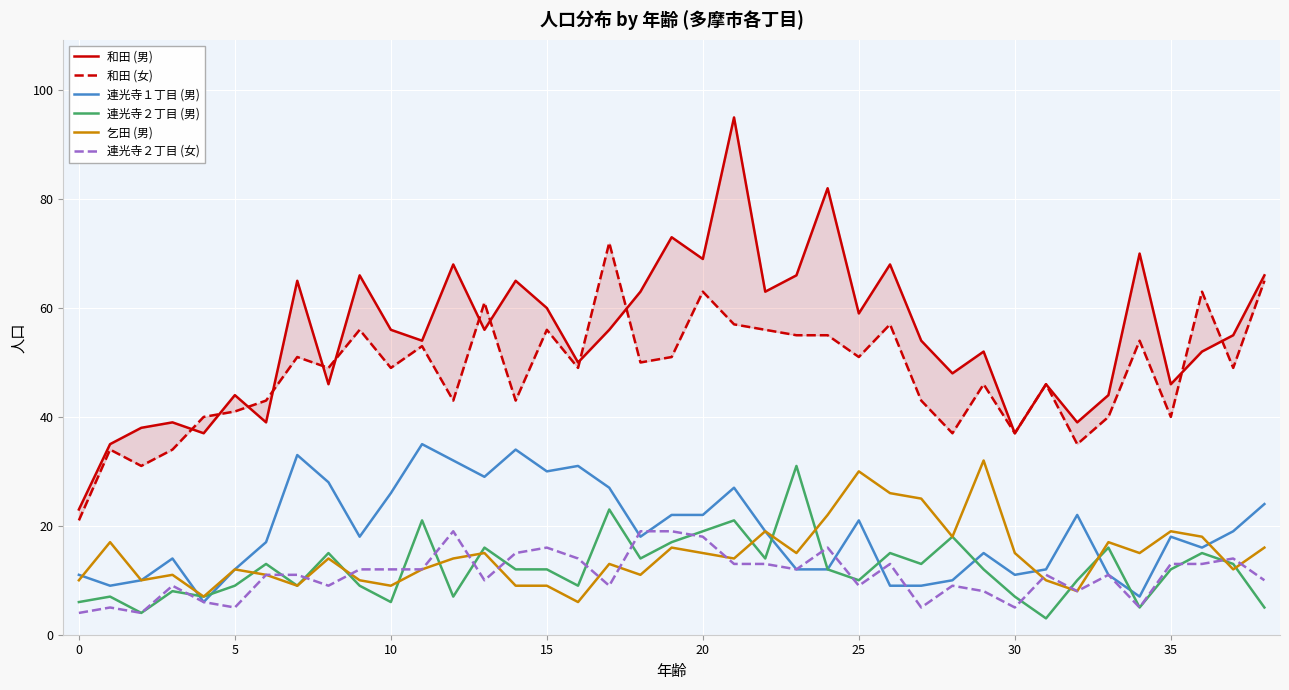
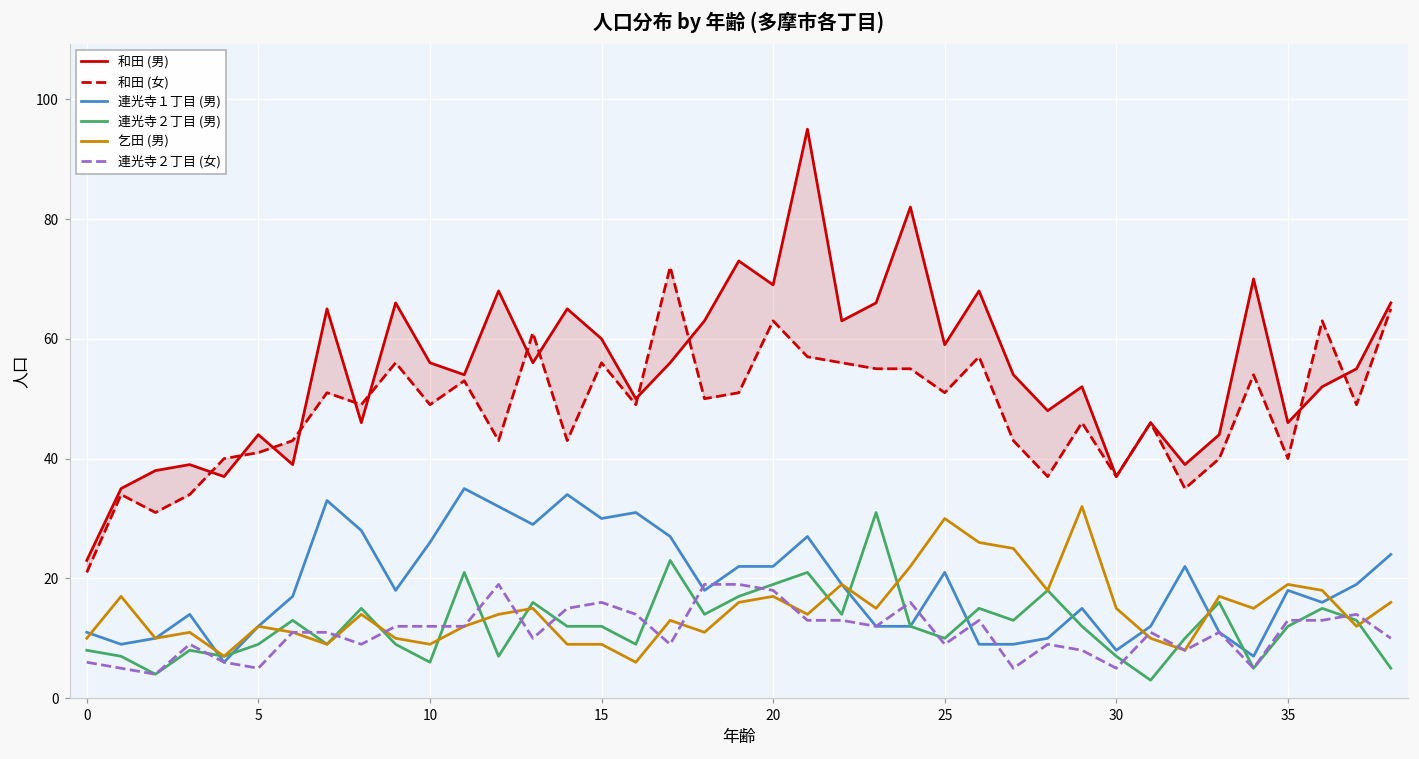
連光寺２丁目 (男), 0: 6 -> 8
連光寺２丁目 (女), 0: 4 -> 6
乞田 (男), 20: 15 -> 17
連光寺１丁目 (男), 30: 11 -> 8
